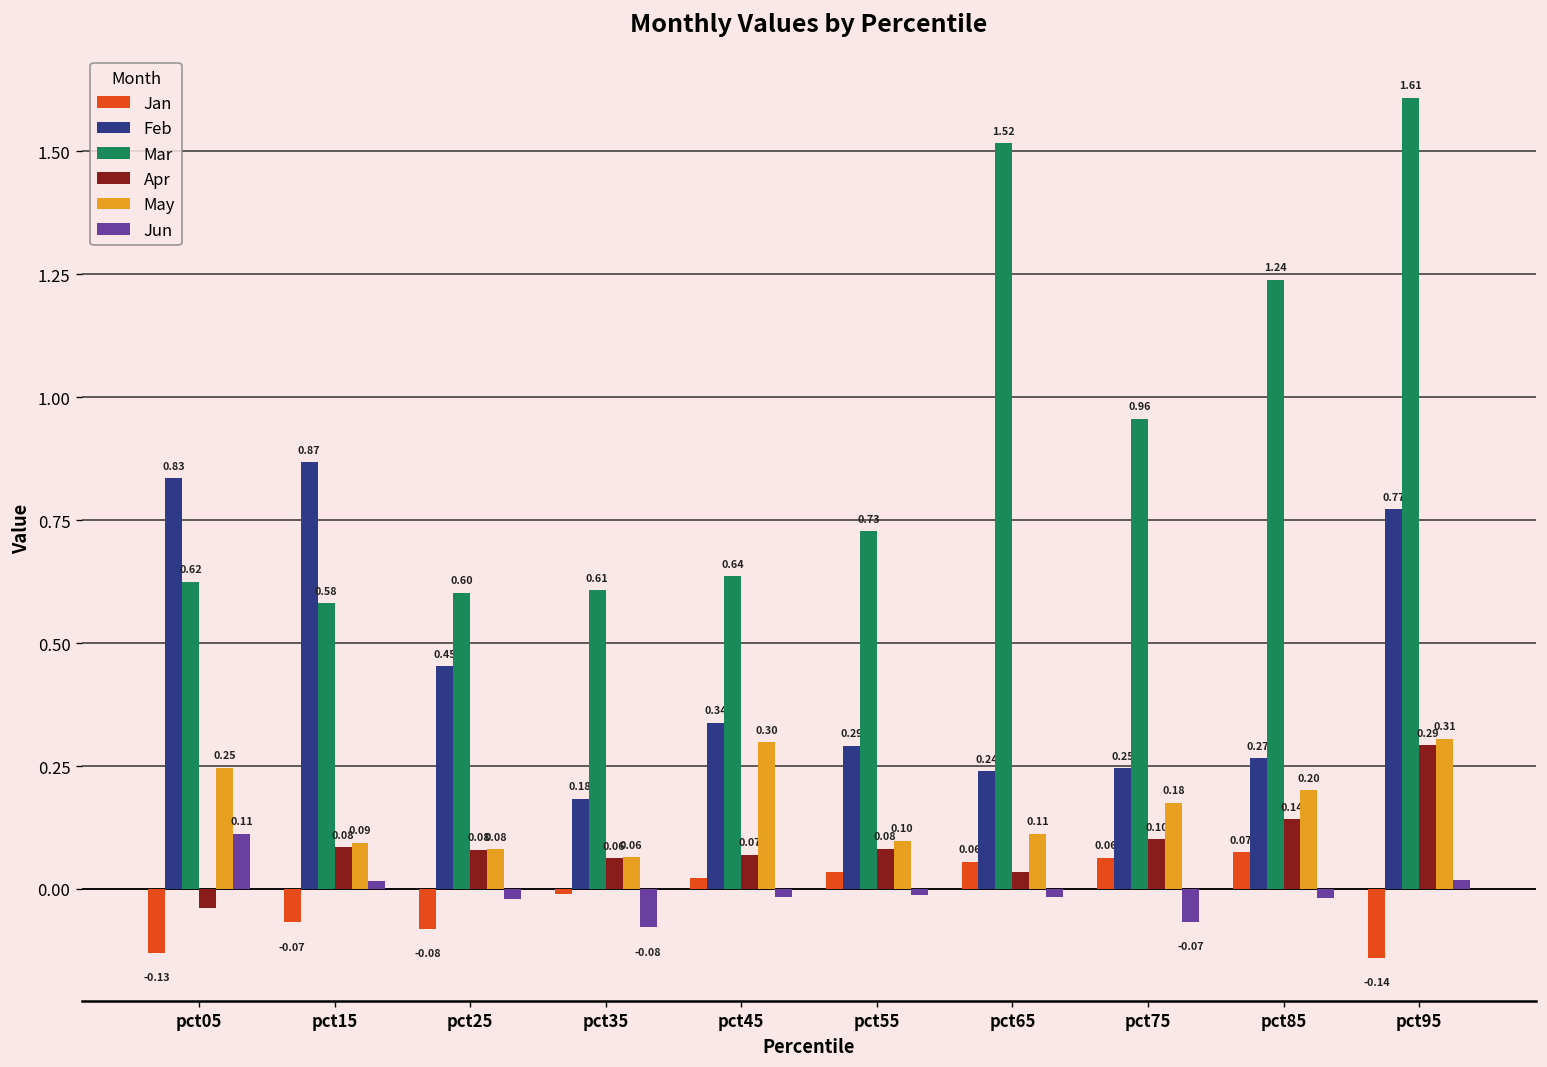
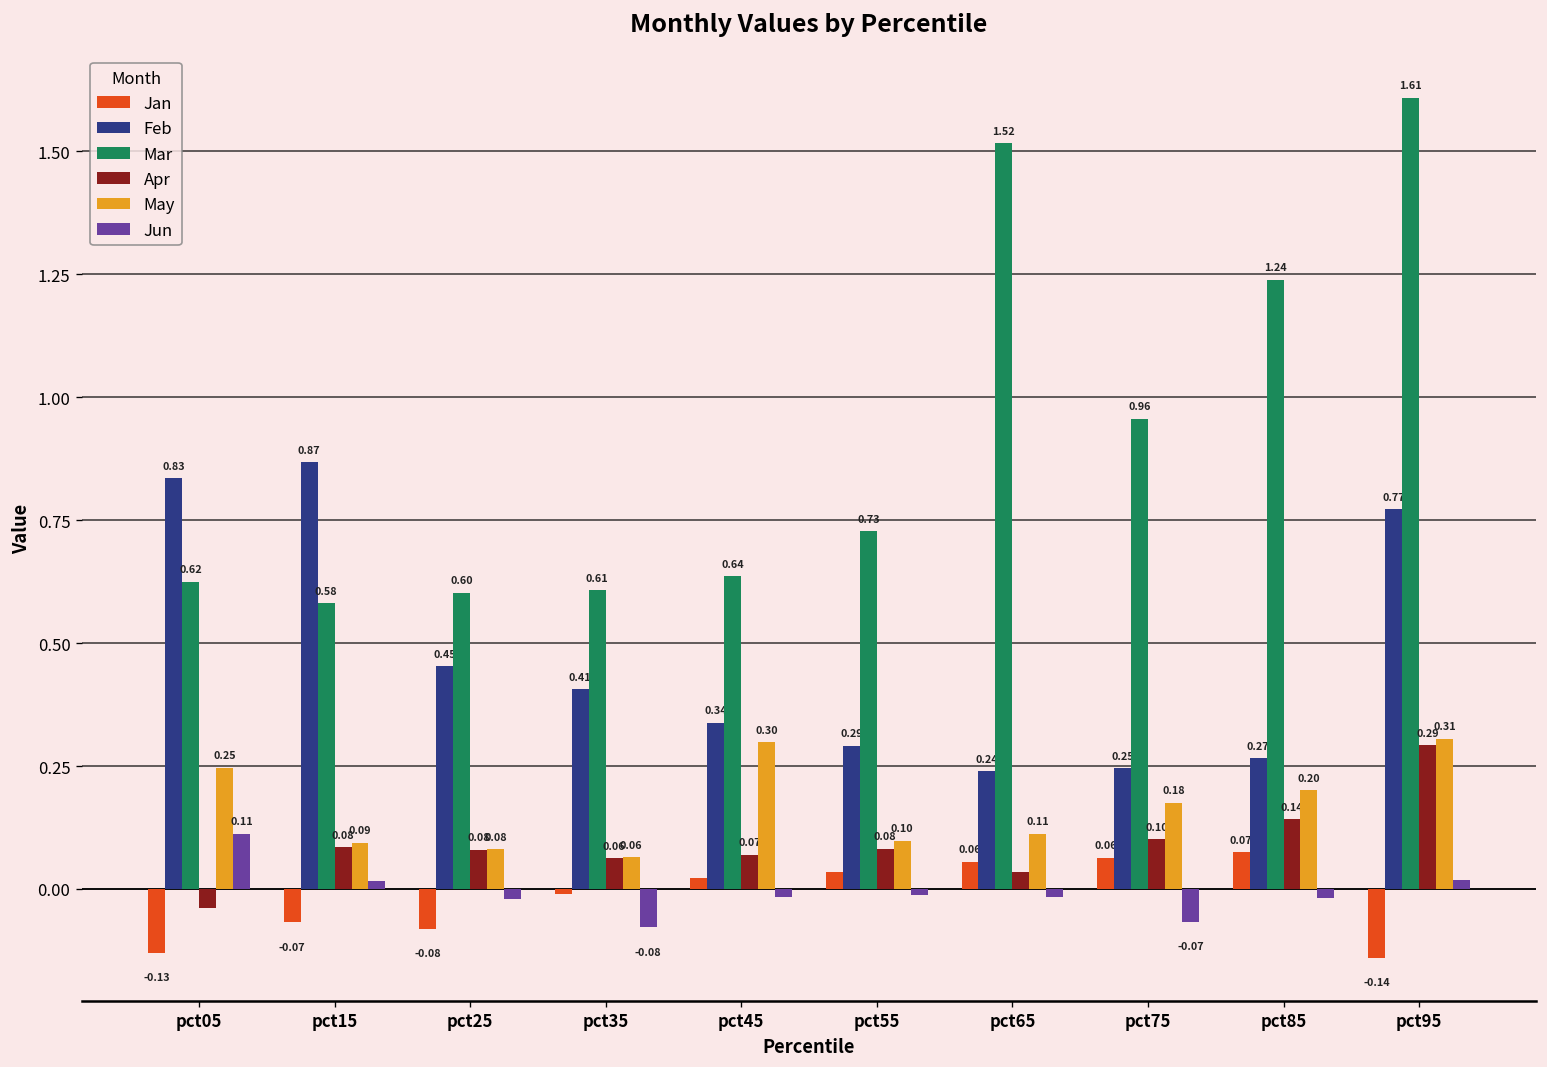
Feb, pct35: 0.18 -> 0.41
